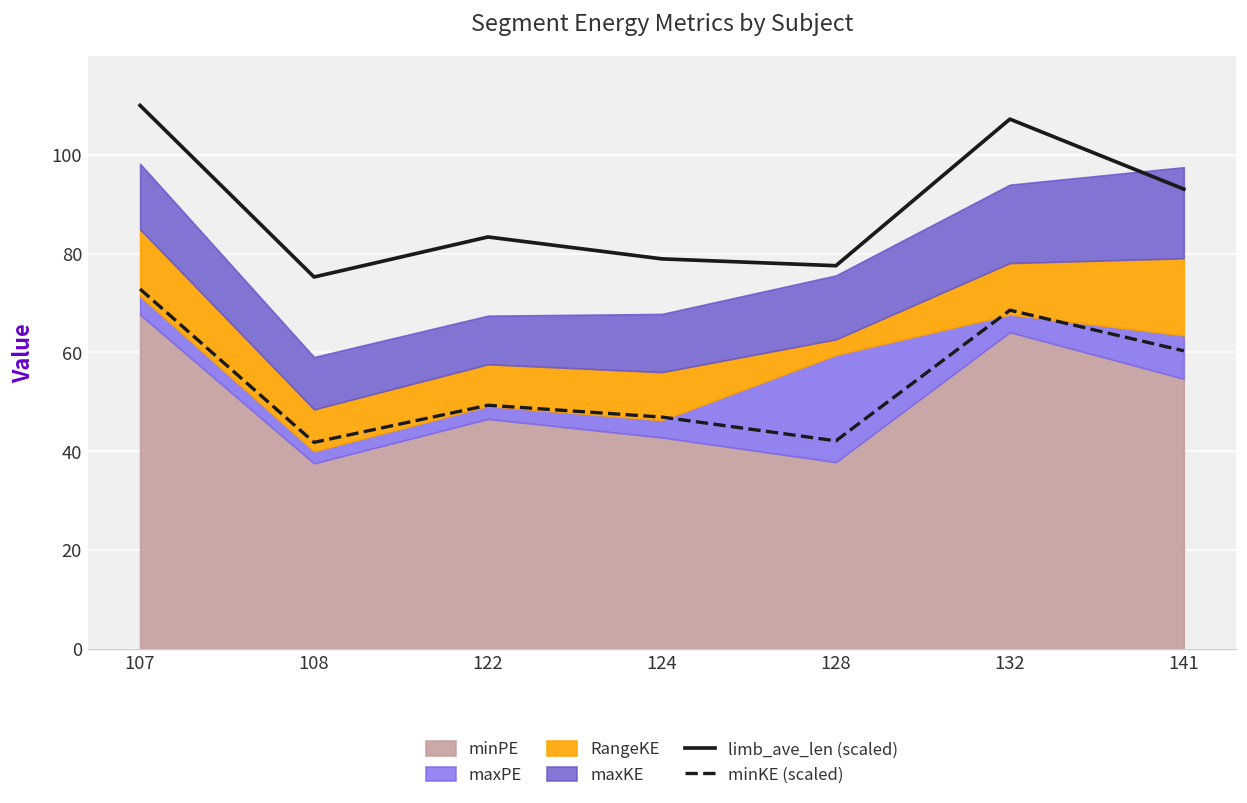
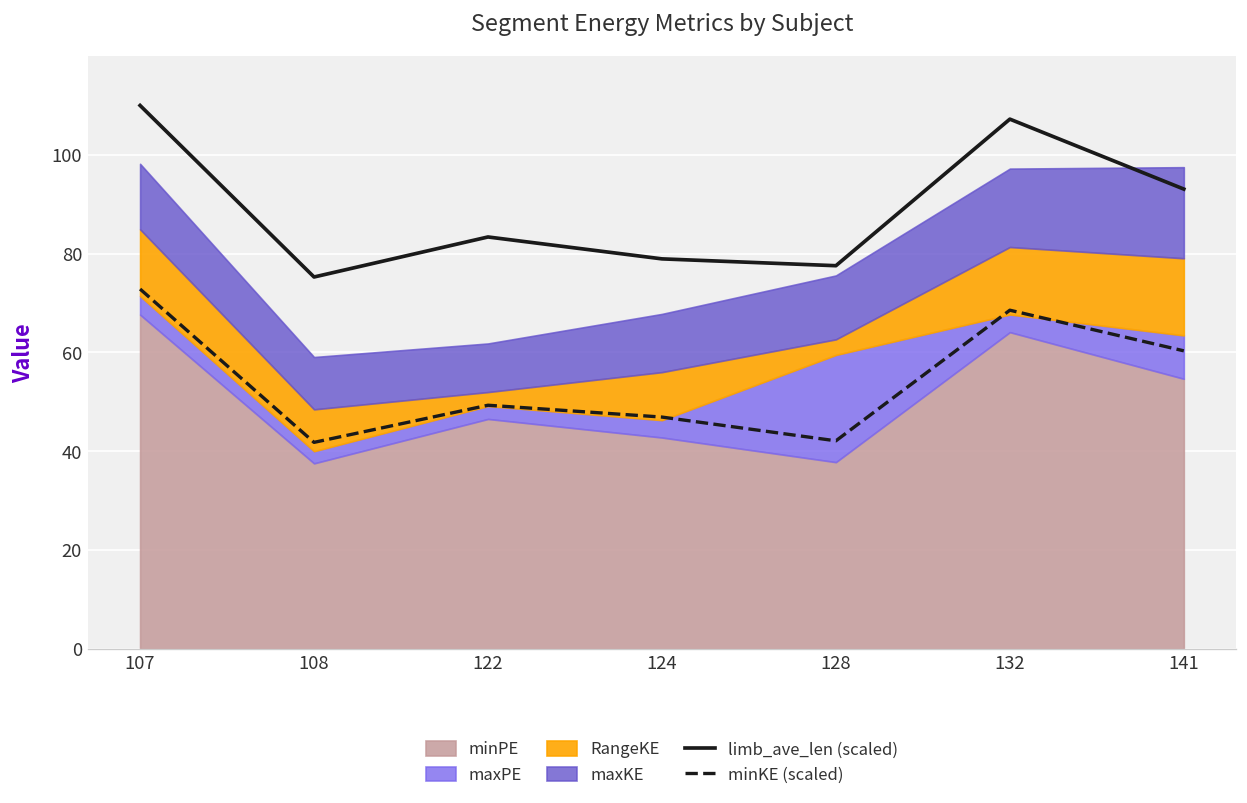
RangeKE, 122: 8 -> 3
RangeKE, 132: 10 -> 14
